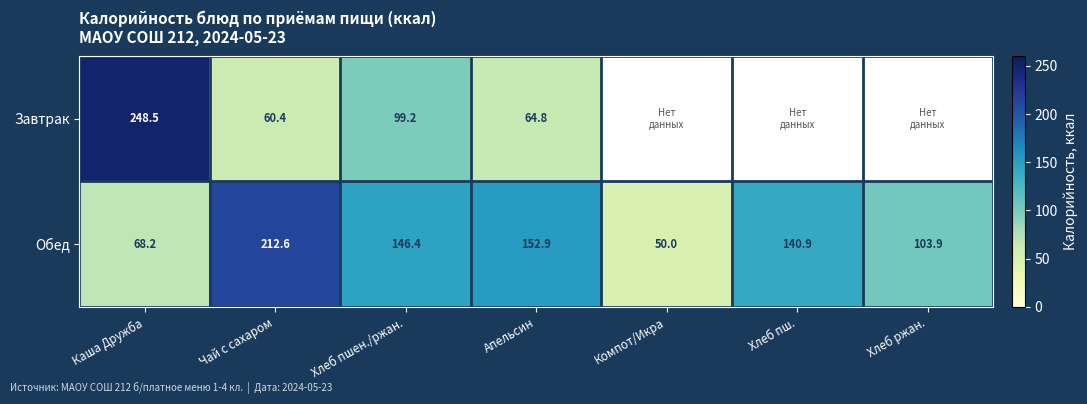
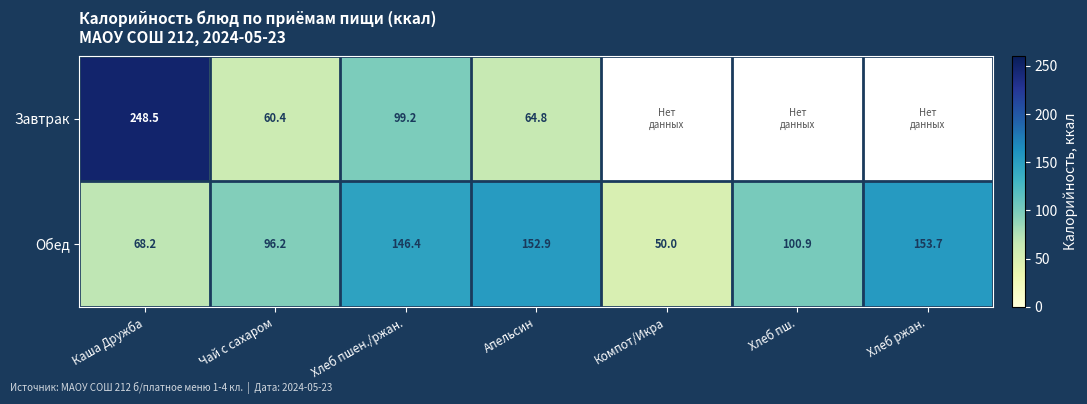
Обед, Чай с сахаром: 212.6 -> 96.2
Обед, Хлеб пш.: 140.9 -> 100.9
Обед, Хлеб ржан.: 103.9 -> 153.7
